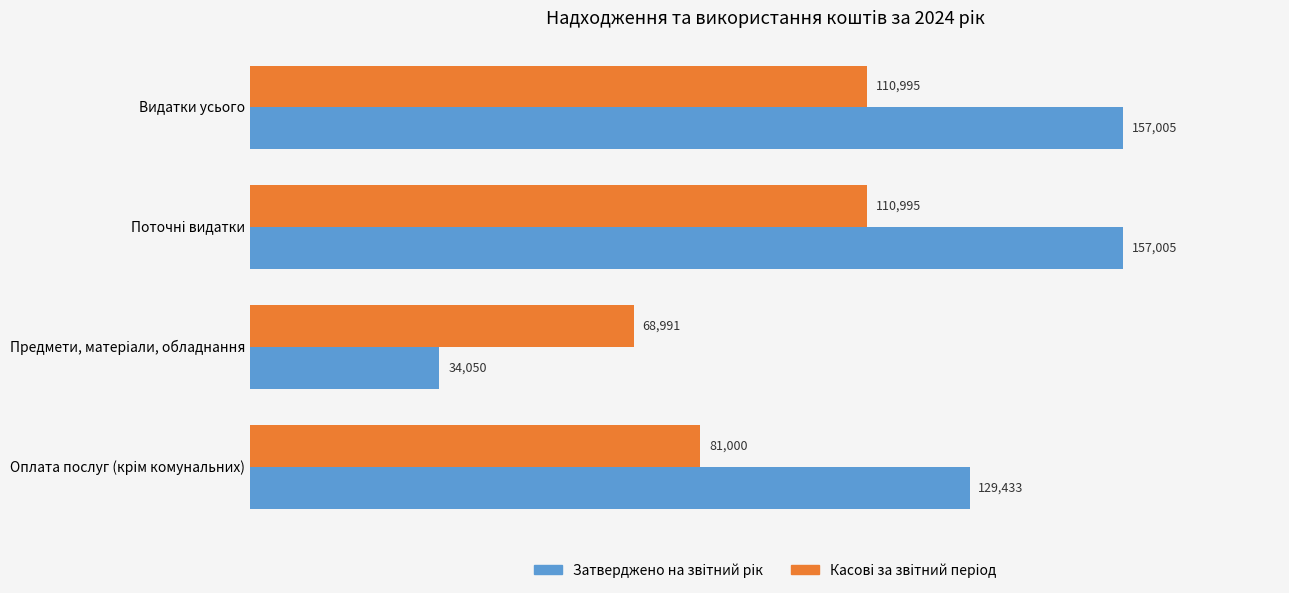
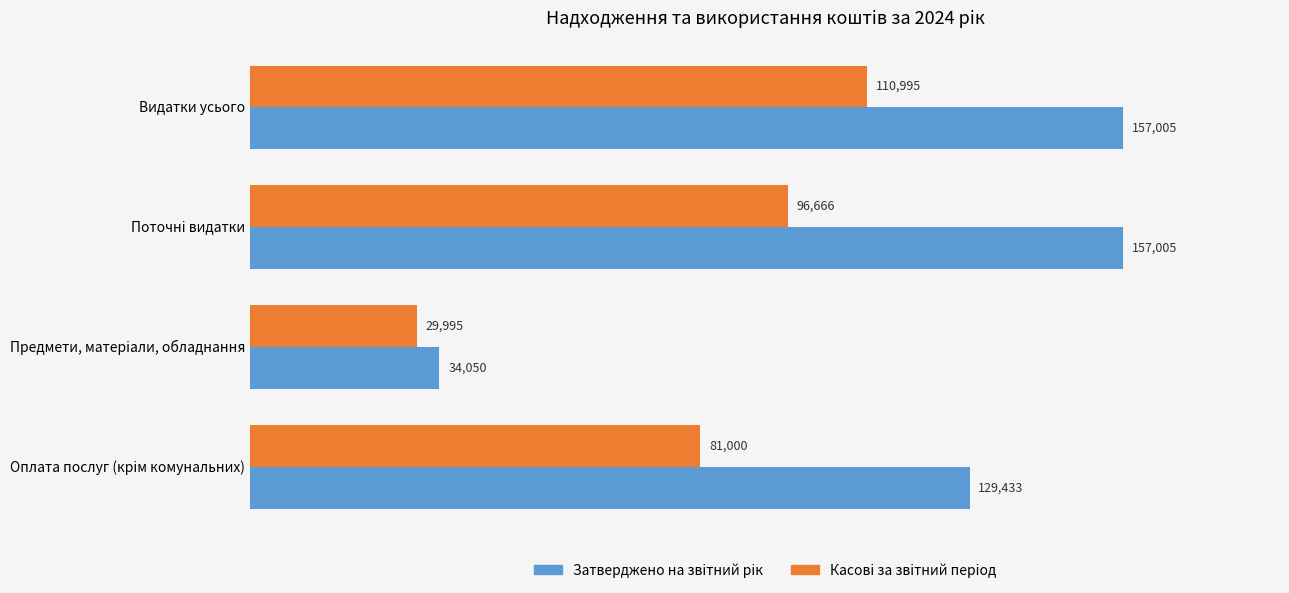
Касові за звітний період, Поточні видатки: 110,995 -> 96,666
Касові за звітний період, Предмети, матеріали, обладнання: 68,991 -> 29,995
